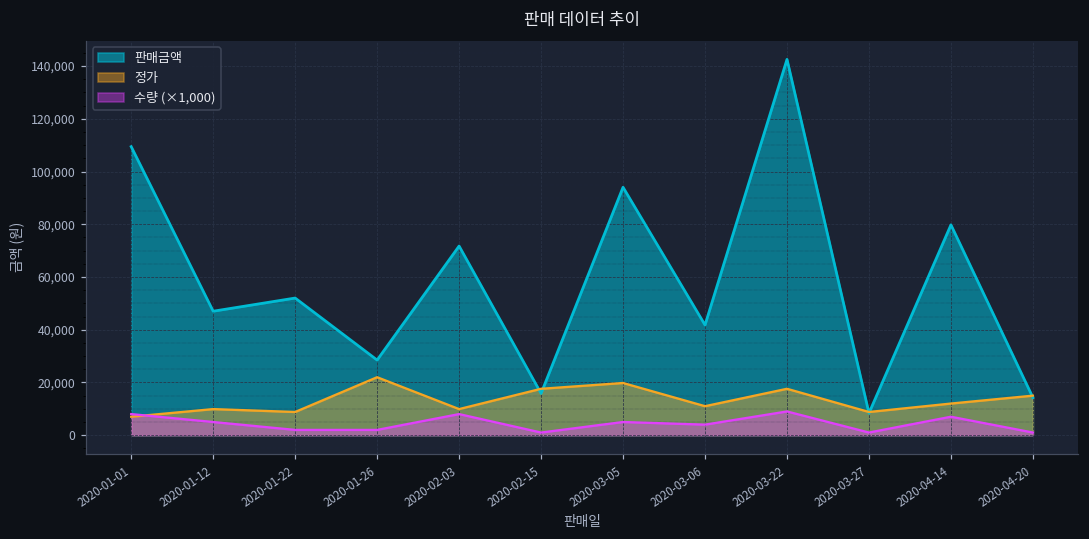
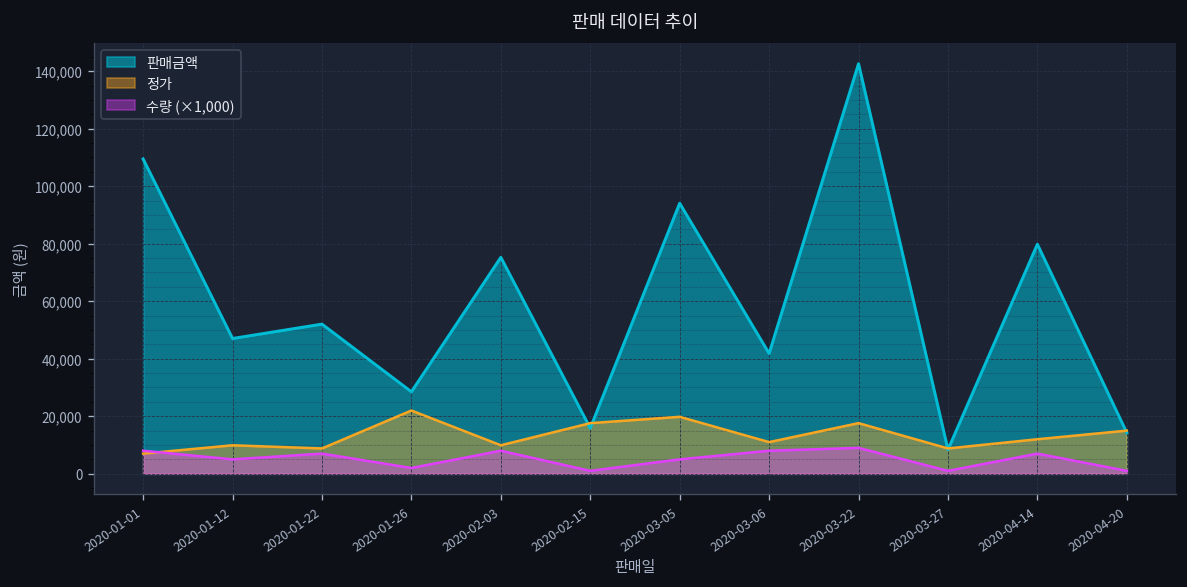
수량 (×1,000), 2020-01-22: 2,000 -> 7,000
판매금액, 2020-02-03: 72,000 -> 75,000
수량 (×1,000), 2020-03-06: 4,000 -> 8,000
